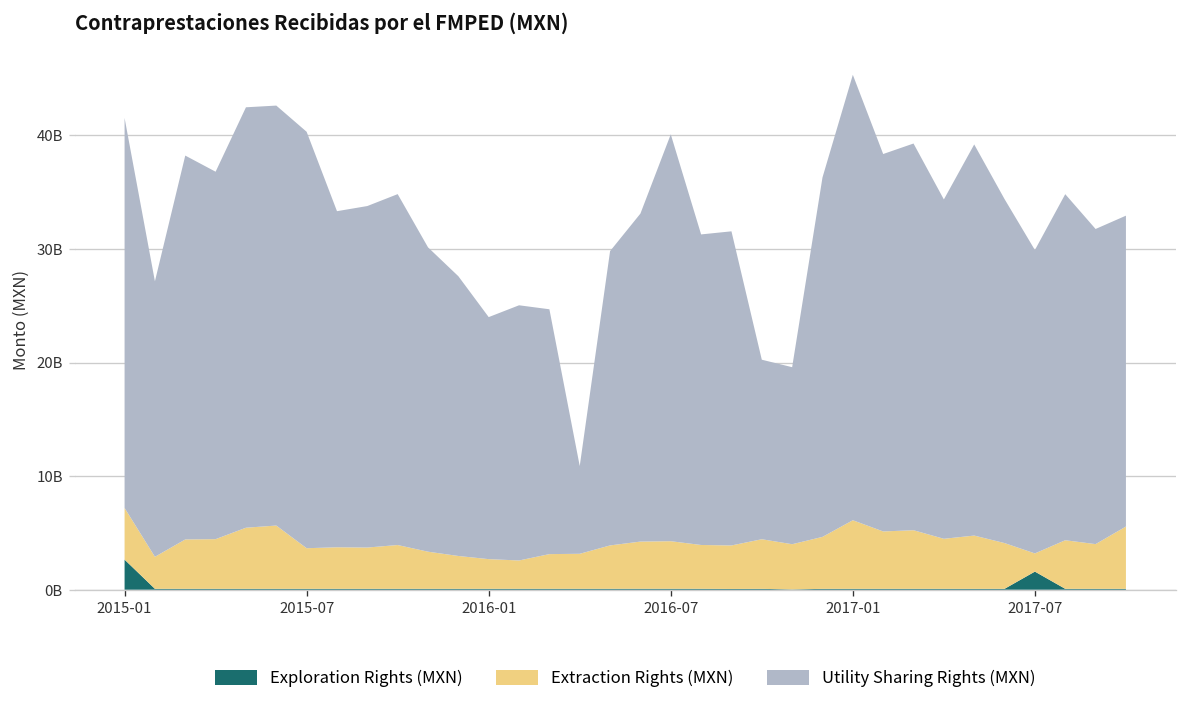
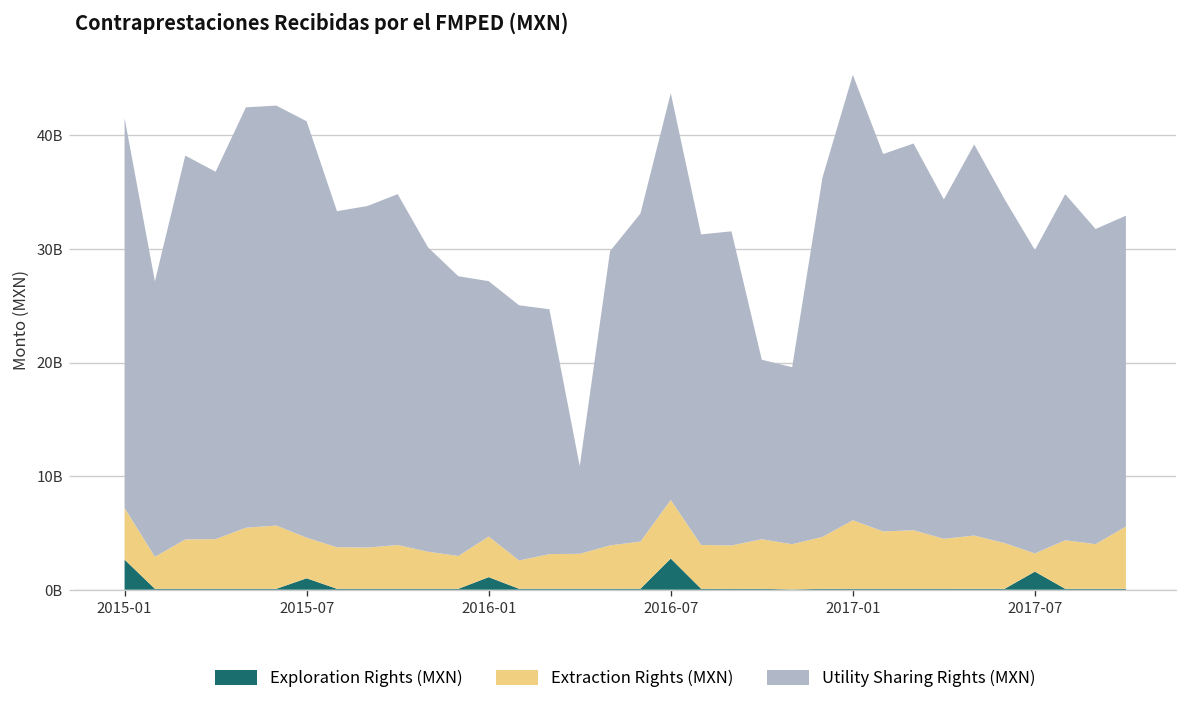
Exploration Rights (MXN), 2015-07: 0 -> 1000000000
Exploration Rights (MXN), 2016-01: 0 -> 1000000000
Extraction Rights (MXN), 2016-01: 3000000000 -> 4000000000
Utility Sharing Rights (MXN), 2016-01: 21000000000 -> 22000000000
Exploration Rights (MXN), 2016-07: 0 -> 3000000000
Extraction Rights (MXN), 2016-07: 4000000000 -> 5000000000
